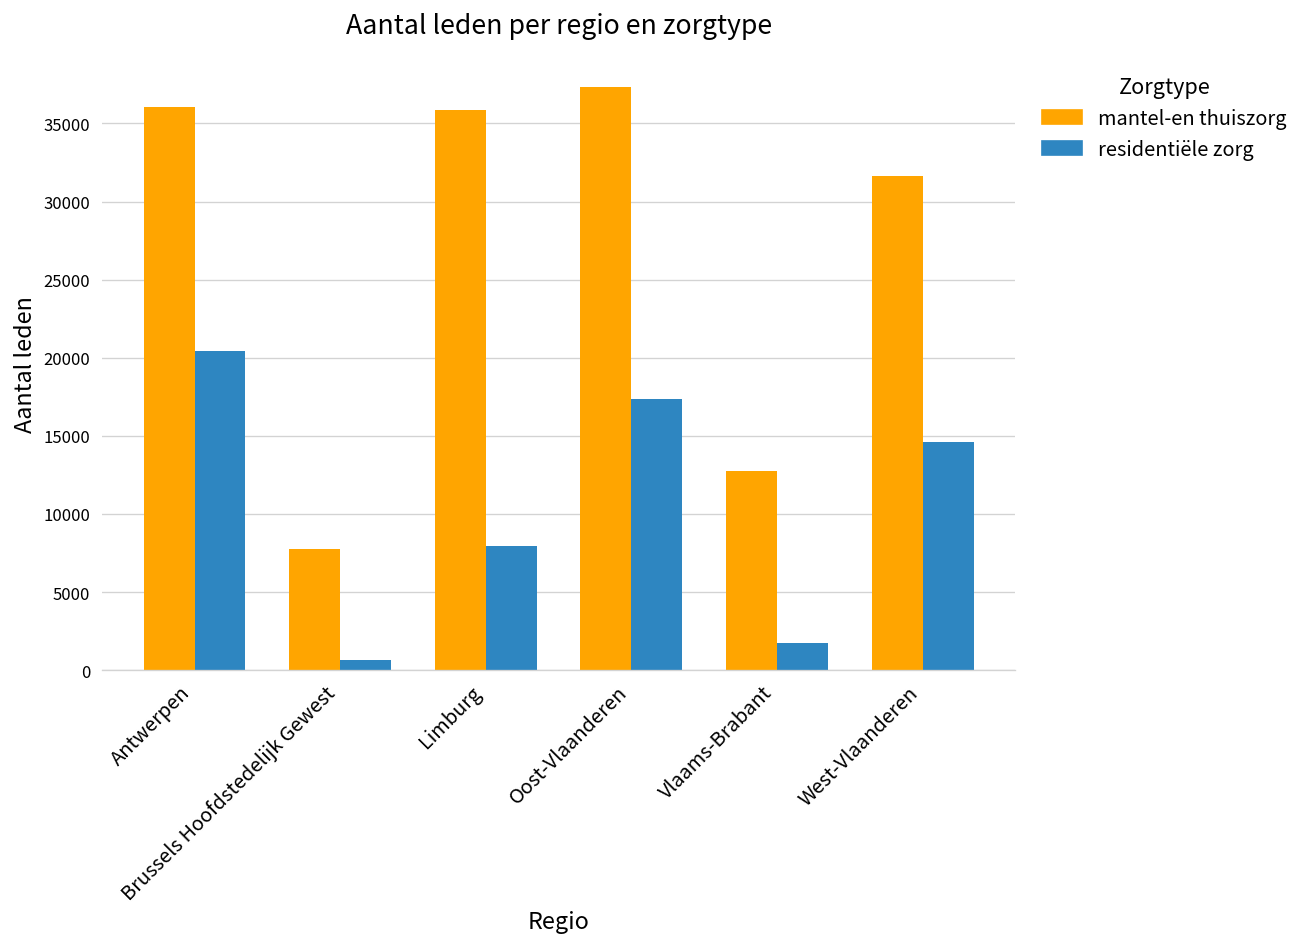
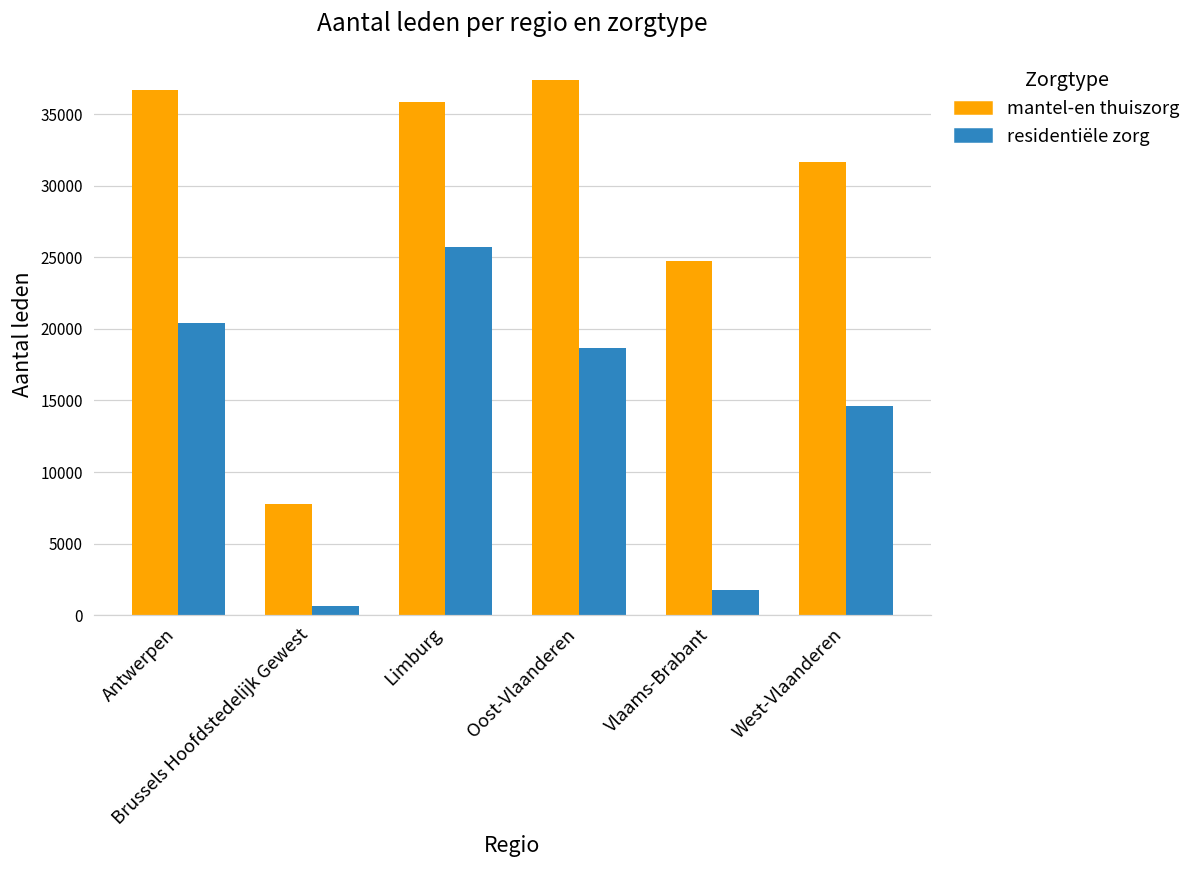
mantel-en thuiszorg, Antwerpen: 36100 -> 36700
residentiële zorg, Limburg: 8000 -> 25700
residentiële zorg, Oost-Vlaanderen: 17400 -> 18700
mantel-en thuiszorg, Vlaams-Brabant: 12800 -> 24800
